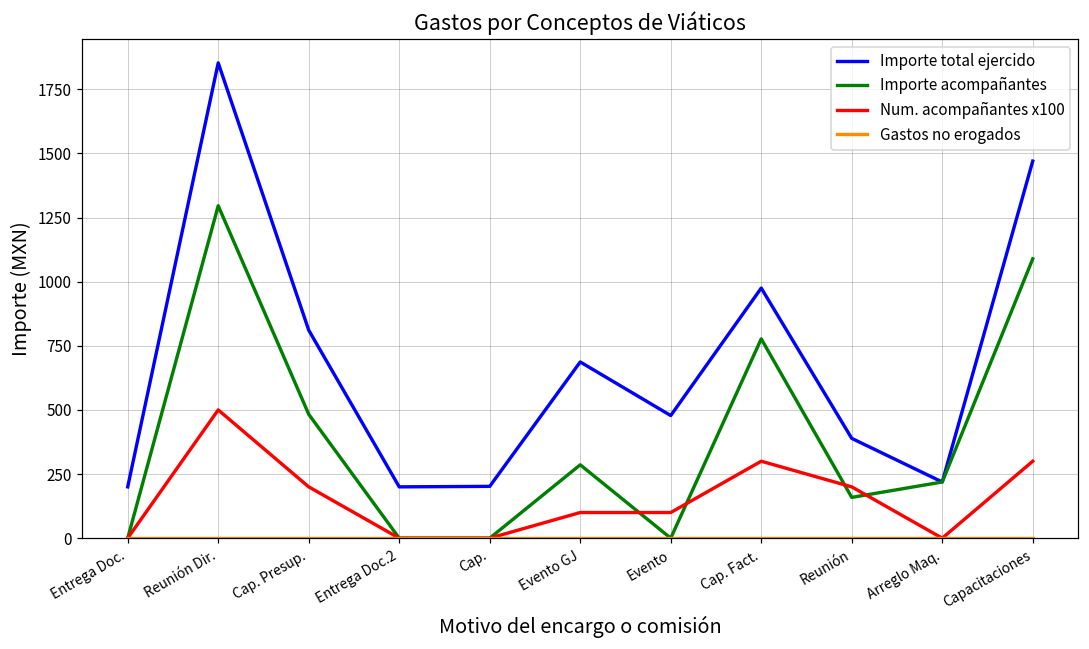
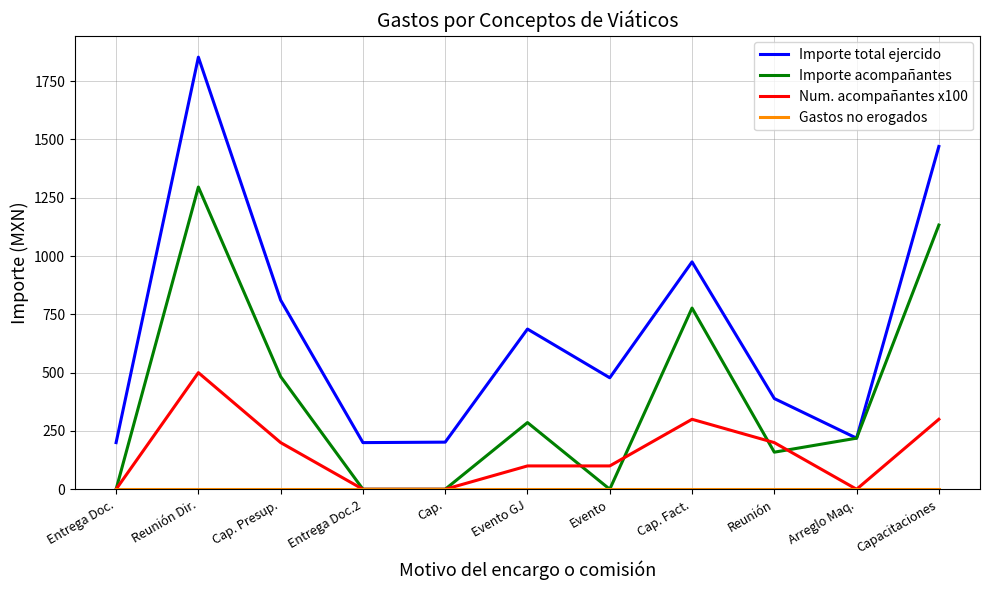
Importe acompañantes, Capacitaciones: 1090 -> 1130
